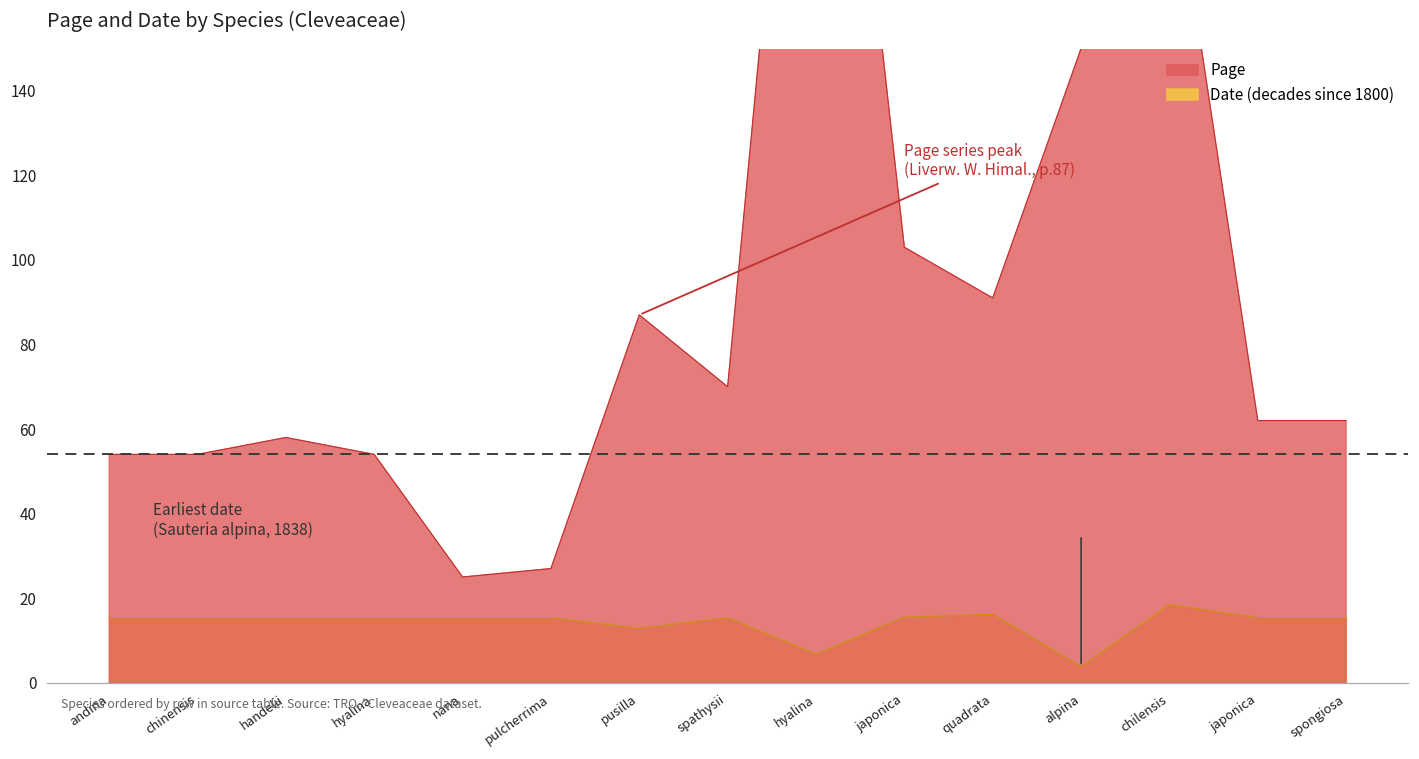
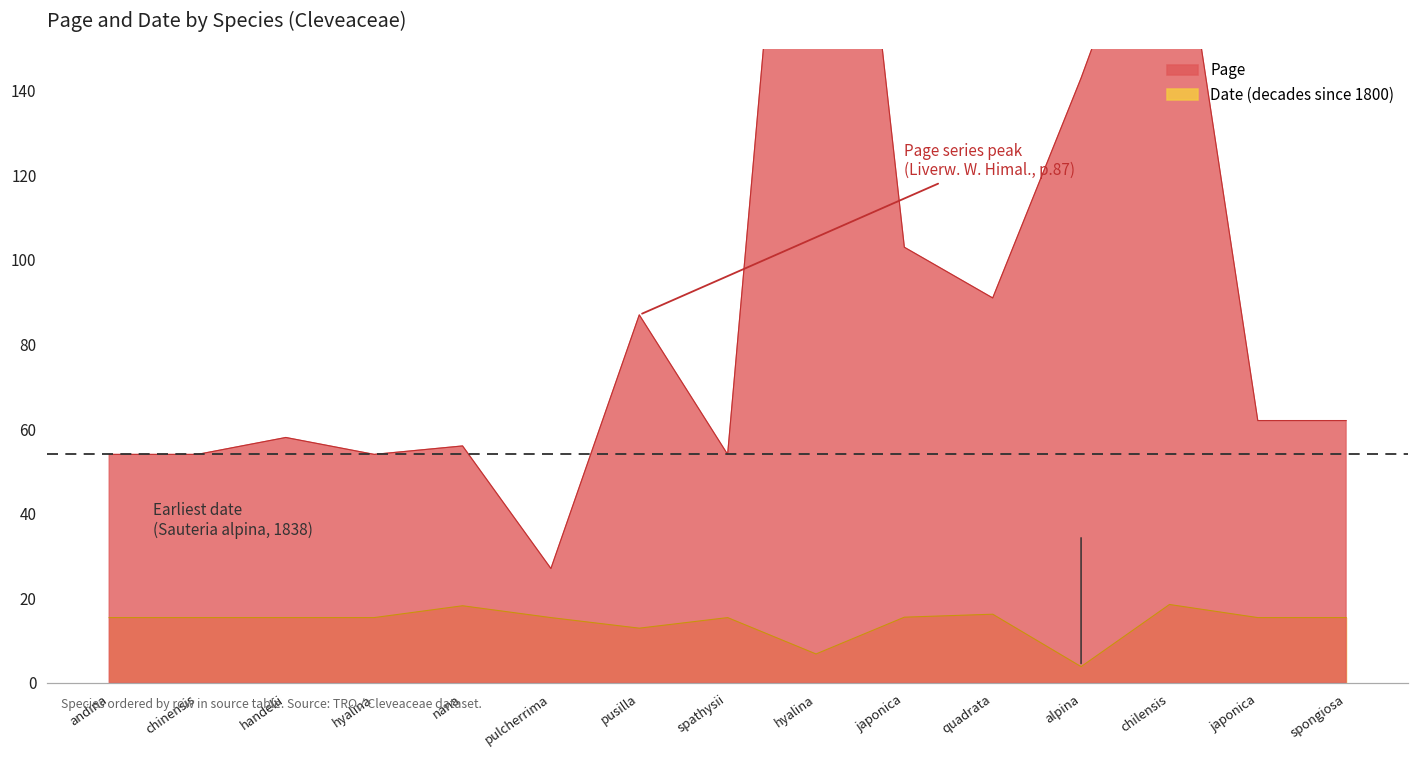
Date (decades since 1800), nana: 15 -> 18
Page, nana: 25 -> 56
Page, spathysii: 70 -> 54
Page, alpina: 150 -> 143
